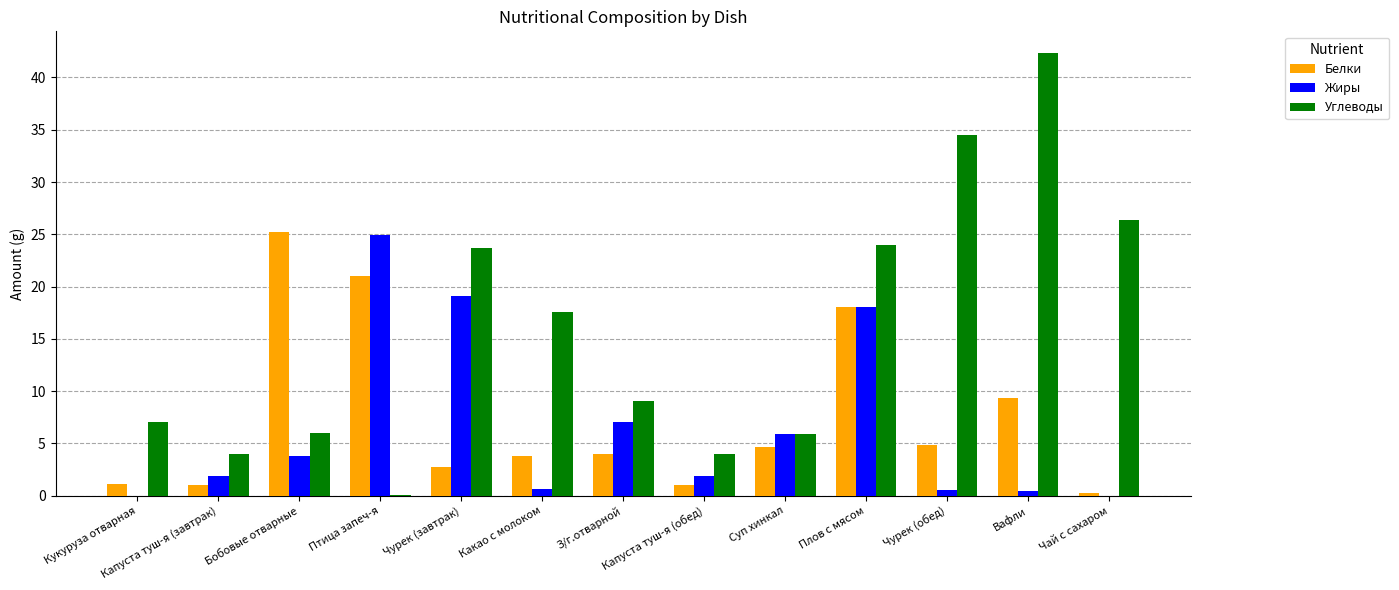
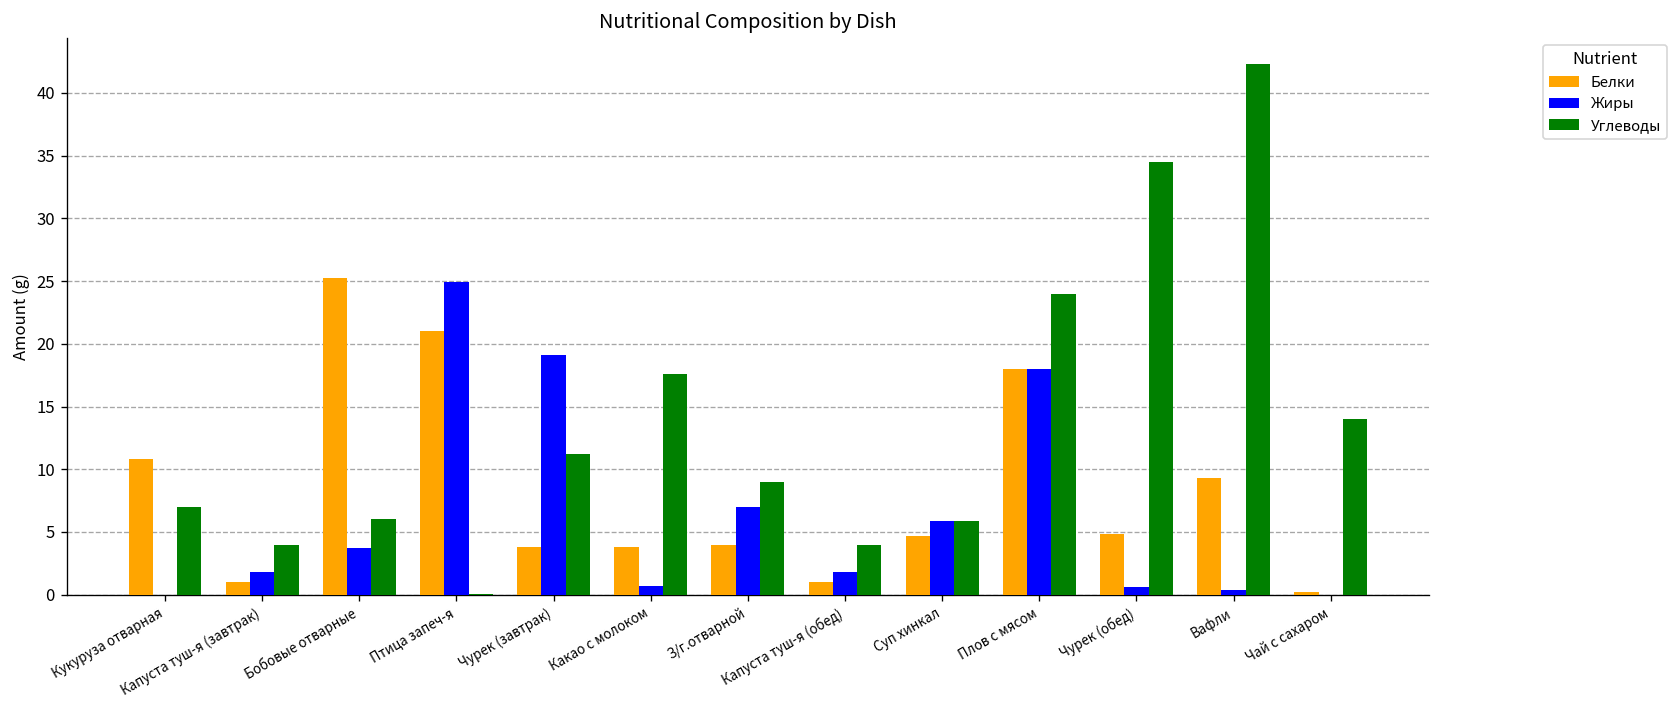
Белки, Кукуруза отварная: 1.1 -> 10.8
Белки, Чурек (завтрак): 2.8 -> 3.8
Углеводы, Чурек (завтрак): 23.7 -> 11.2
Углеводы, Чай с сахаром: 26.4 -> 14.0
